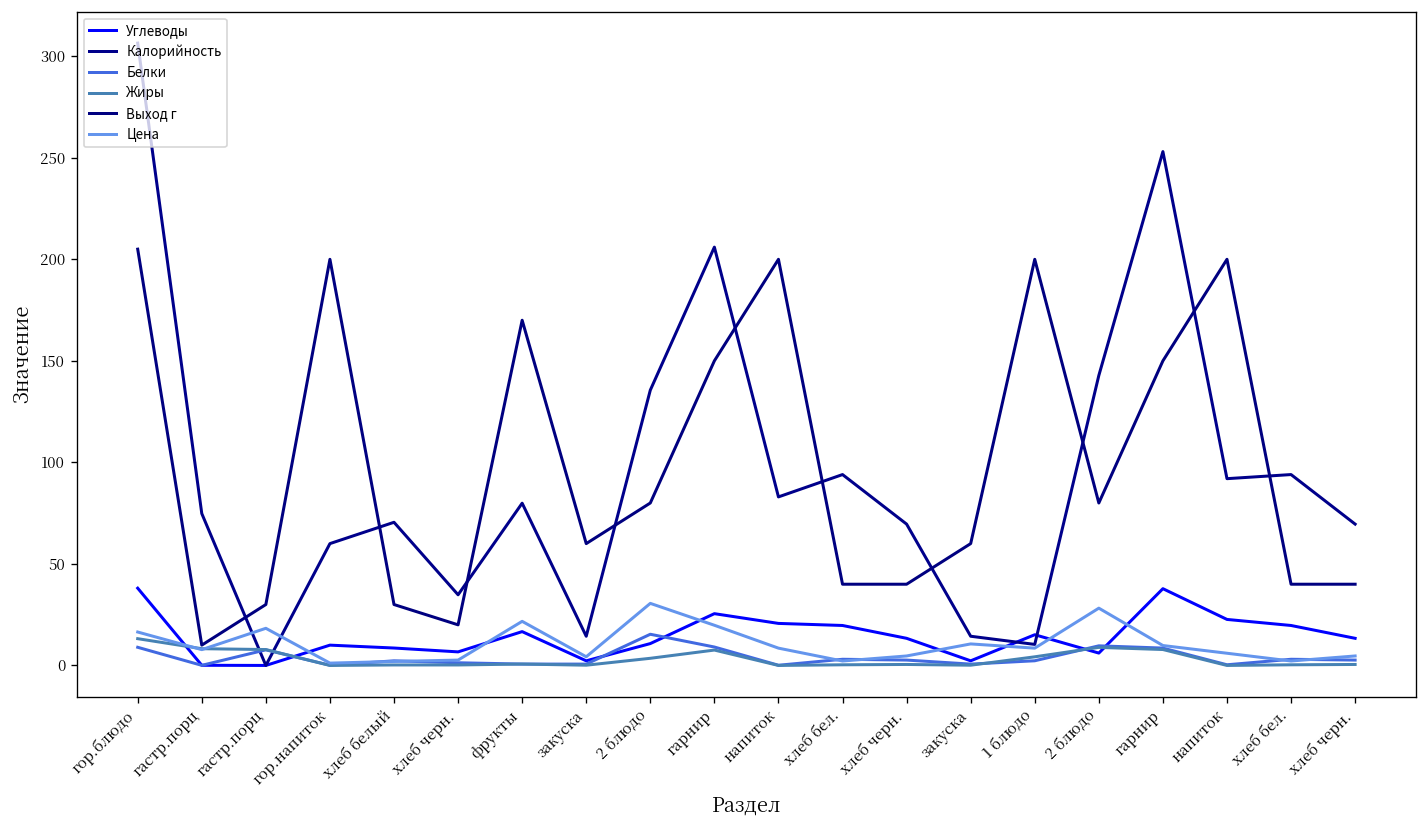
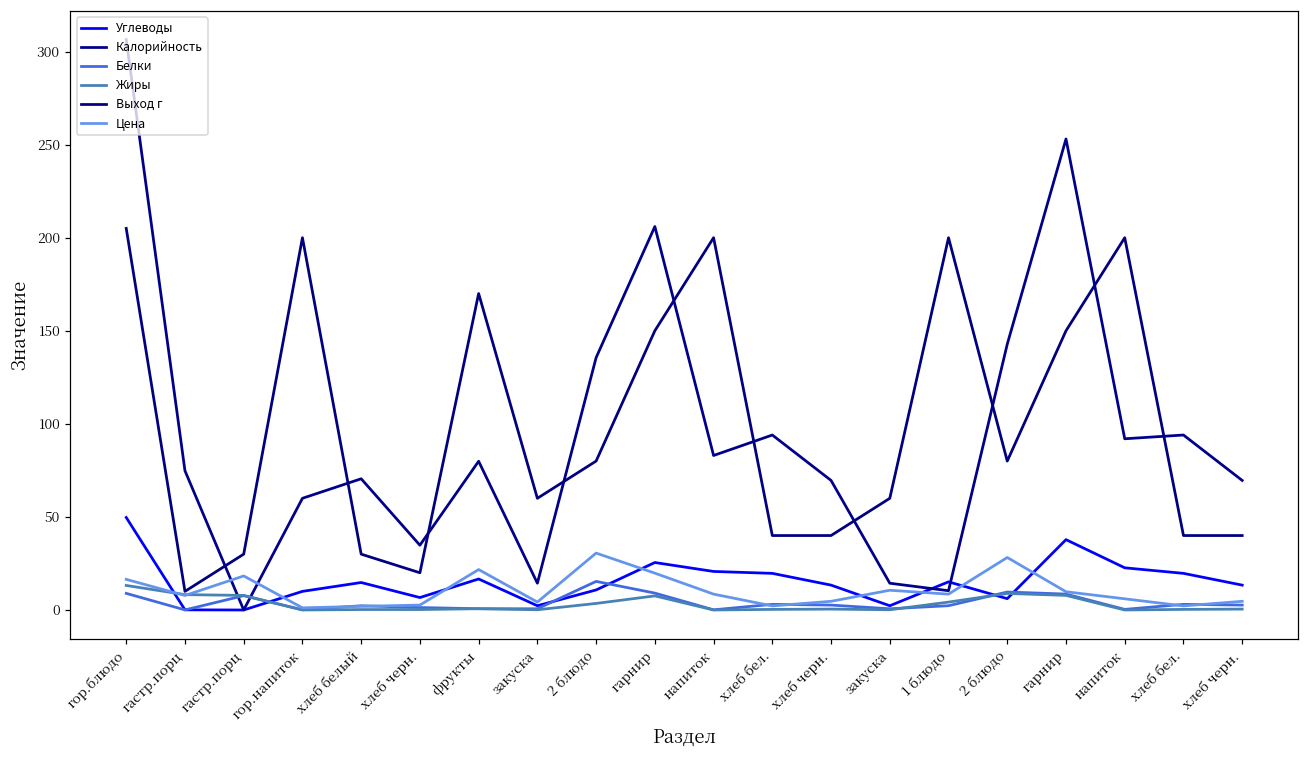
Углеводы, гор.блюдо: 38 -> 50
Углеводы, хлеб белый: 9 -> 15
